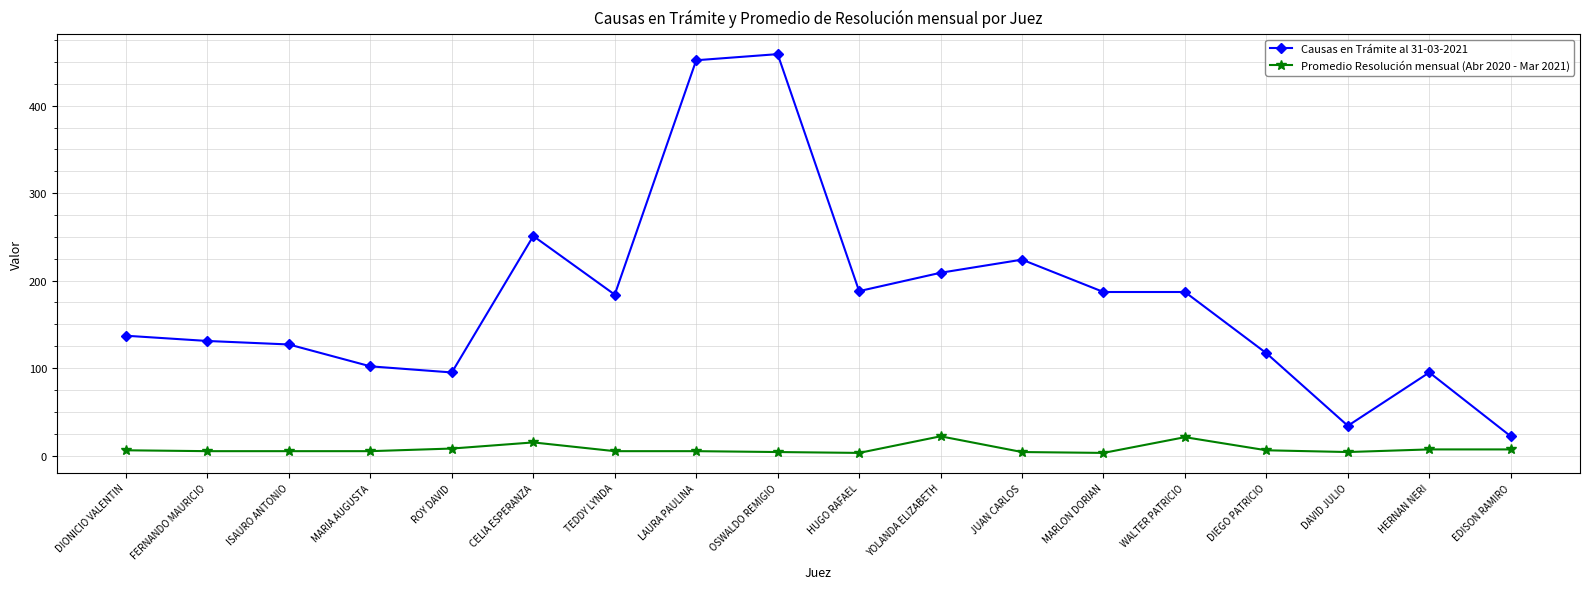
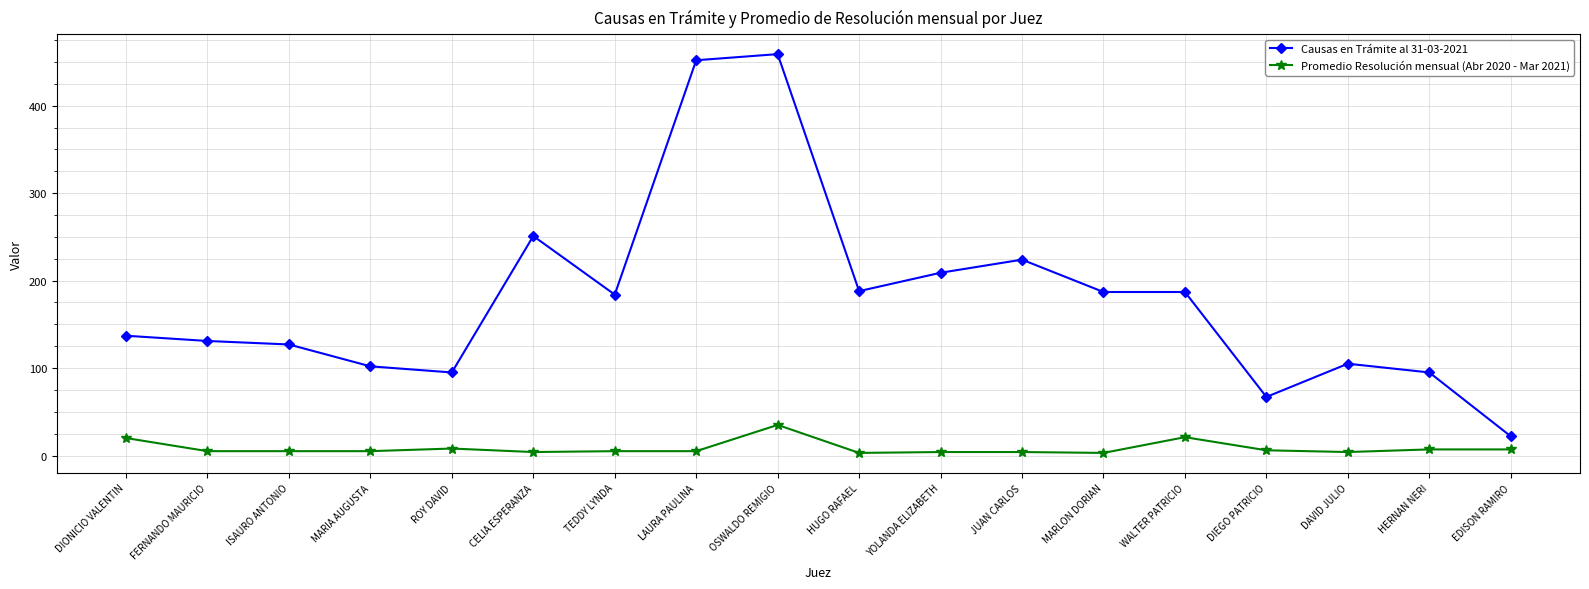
Promedio Resolución mensual (Abr 2020 - Mar 2021), DIONICIO VALENTIN: 10 -> 20
Promedio Resolución mensual (Abr 2020 - Mar 2021), CELIA ESPERANZA: 20 -> 0
Promedio Resolución mensual (Abr 2020 - Mar 2021), OSWALDO REMIGIO: 0 -> 40
Promedio Resolución mensual (Abr 2020 - Mar 2021), YOLANDA ELIZABETH: 20 -> 0
Causas en Trámite al 31-03-2021, DIEGO PATRICIO: 120 -> 70
Causas en Trámite al 31-03-2021, DAVID JULIO: 30 -> 110
